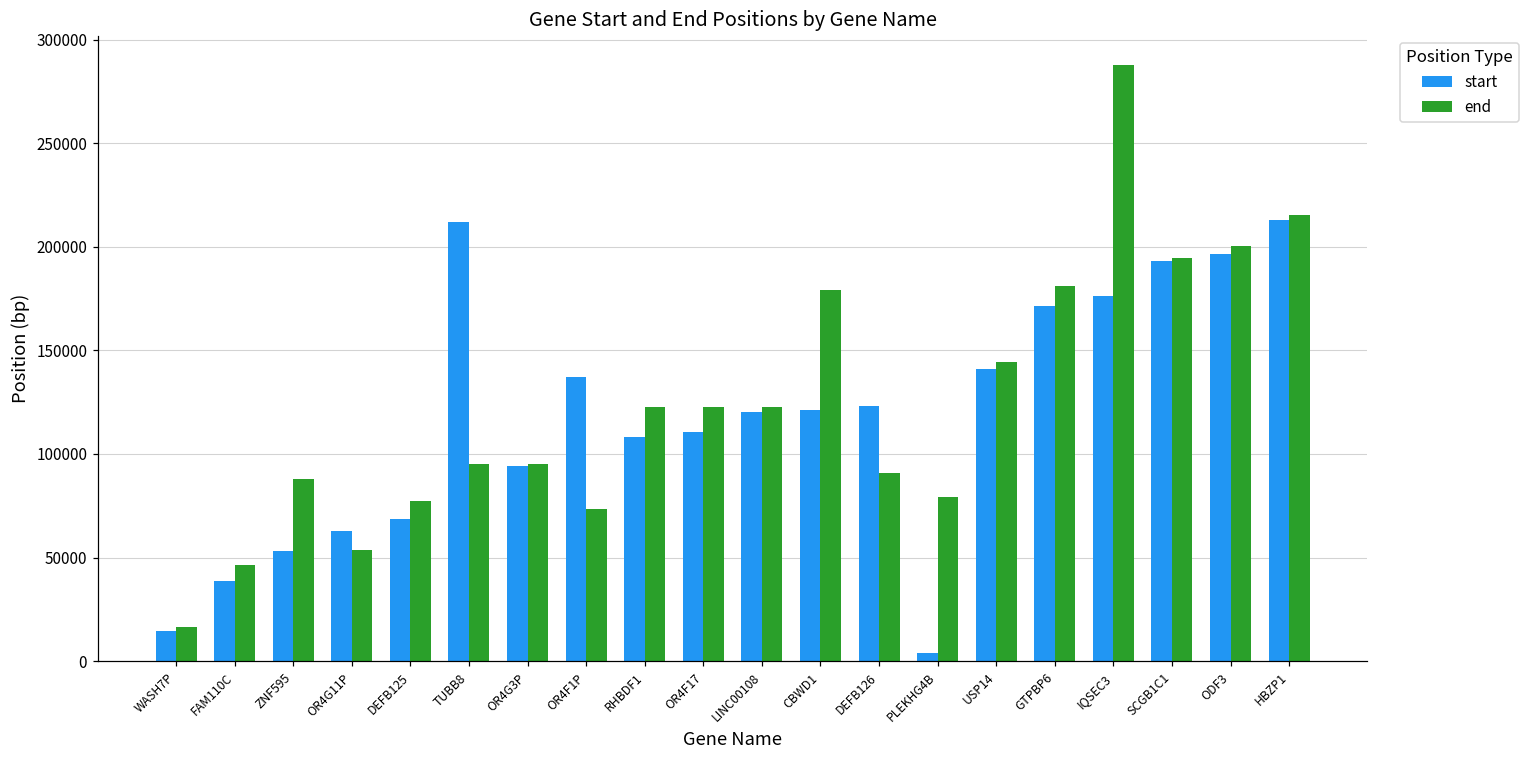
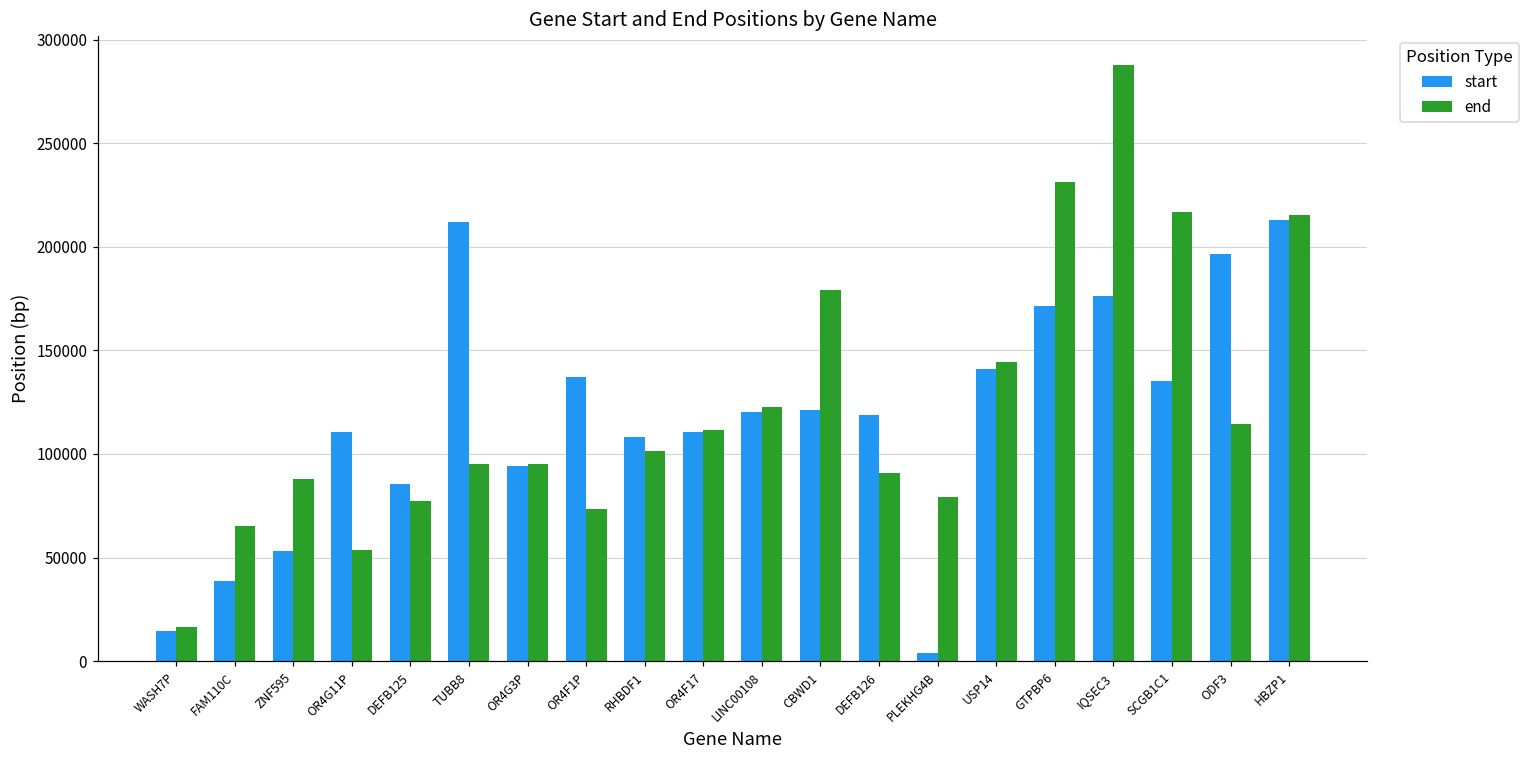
end, FAM110C: 47000 -> 65000
start, OR4G11P: 63000 -> 111000
start, DEFB125: 68000 -> 86000
end, RHBDF1: 123000 -> 102000
end, OR4F17: 123000 -> 112000
start, DEFB126: 123000 -> 119000
end, GTPBP6: 181000 -> 231000
start, SCGB1C1: 193000 -> 135000
end, SCGB1C1: 195000 -> 217000
end, ODF3: 200000 -> 115000
